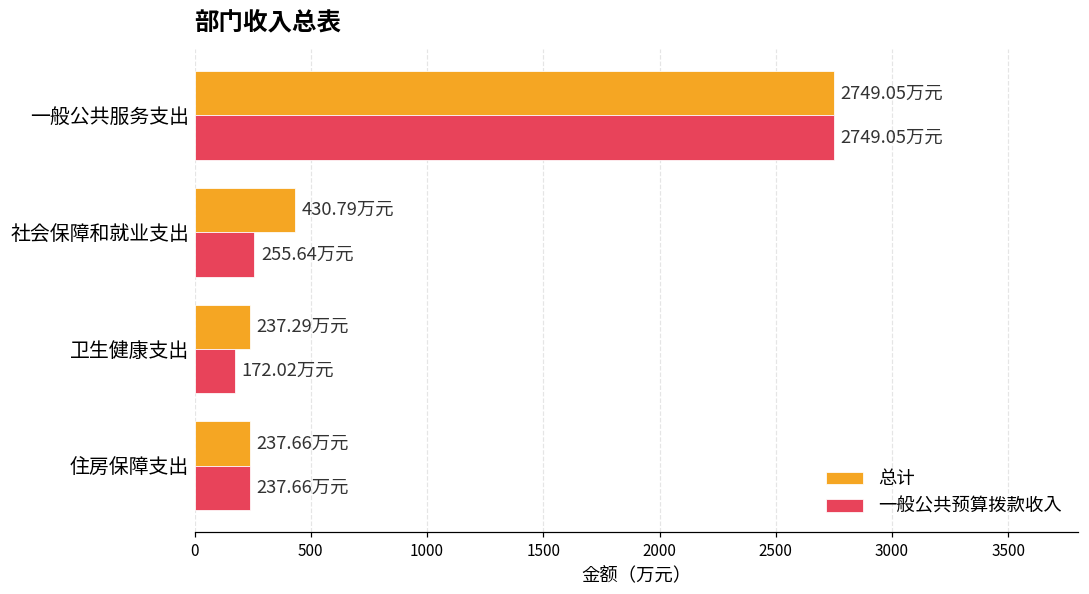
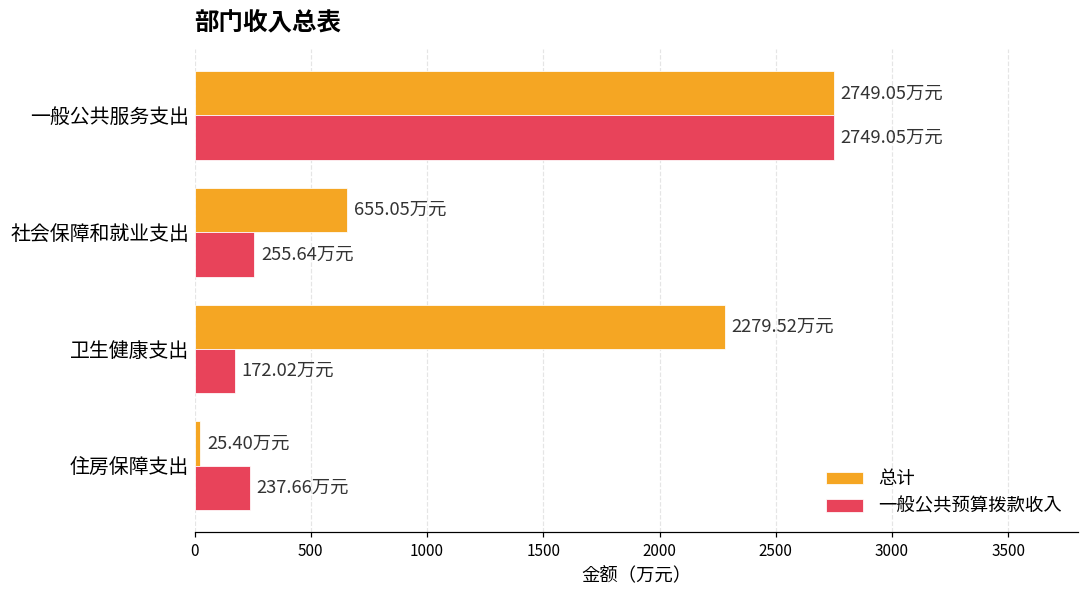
总计, 社会保障和就业支出: 430.79 -> 655.05
总计, 卫生健康支出: 237.29 -> 2279.52
总计, 住房保障支出: 237.66 -> 25.40
